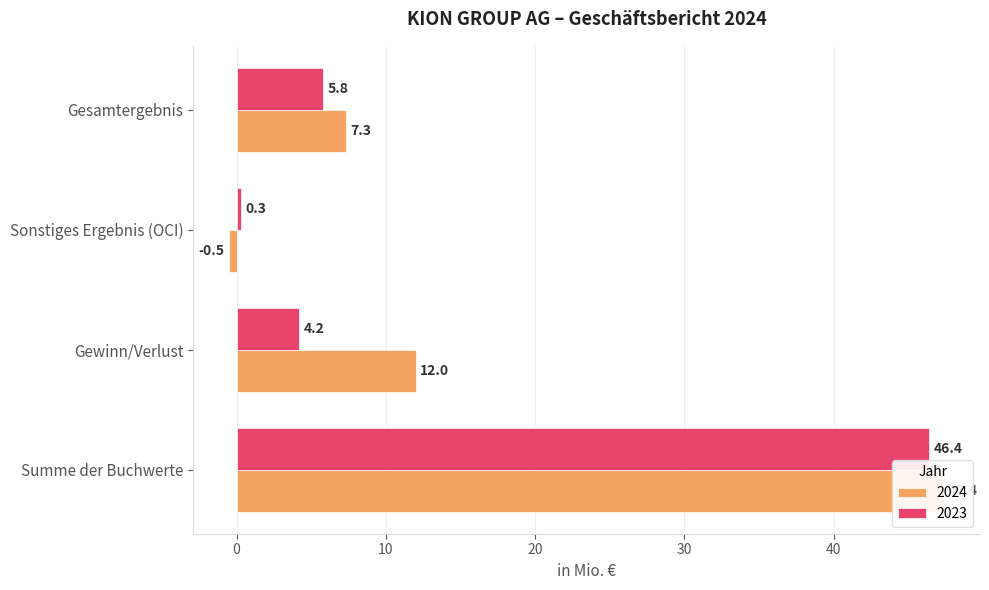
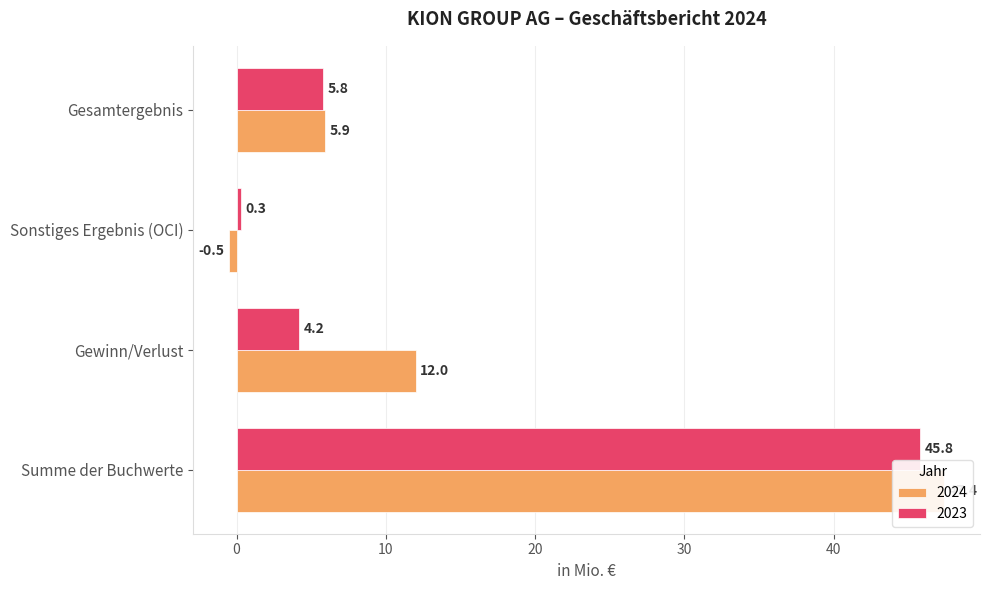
2024, Gesamtergebnis: 7.3 -> 5.9
2023, Summe der Buchwerte: 46.4 -> 45.8
